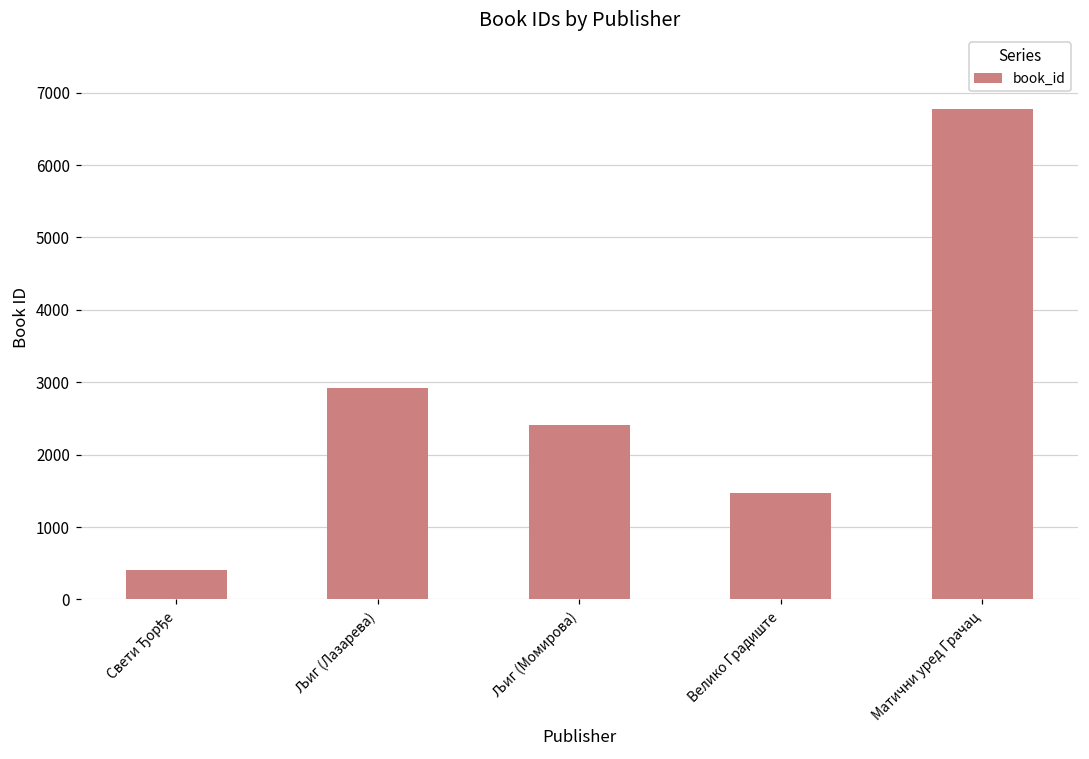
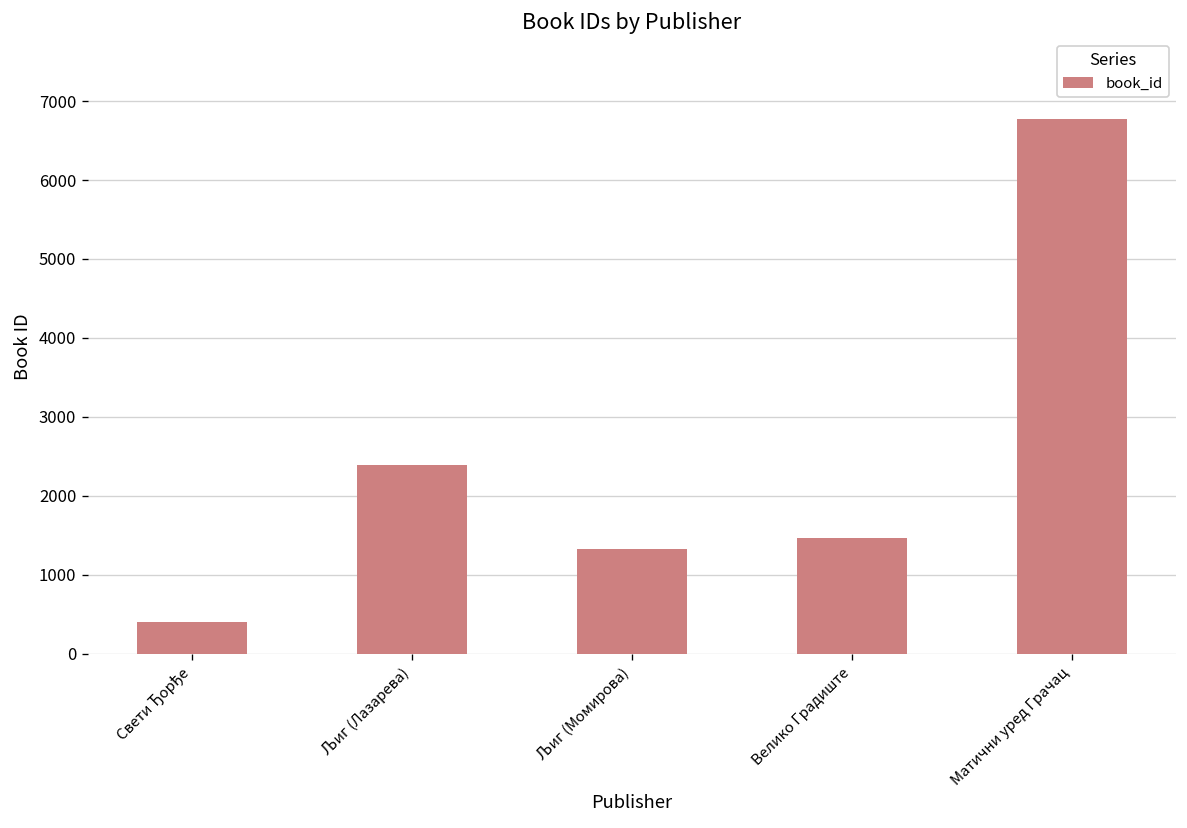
Љиг (Лазарева): 2900 -> 2400
Љиг (Момирова): 2400 -> 1300
